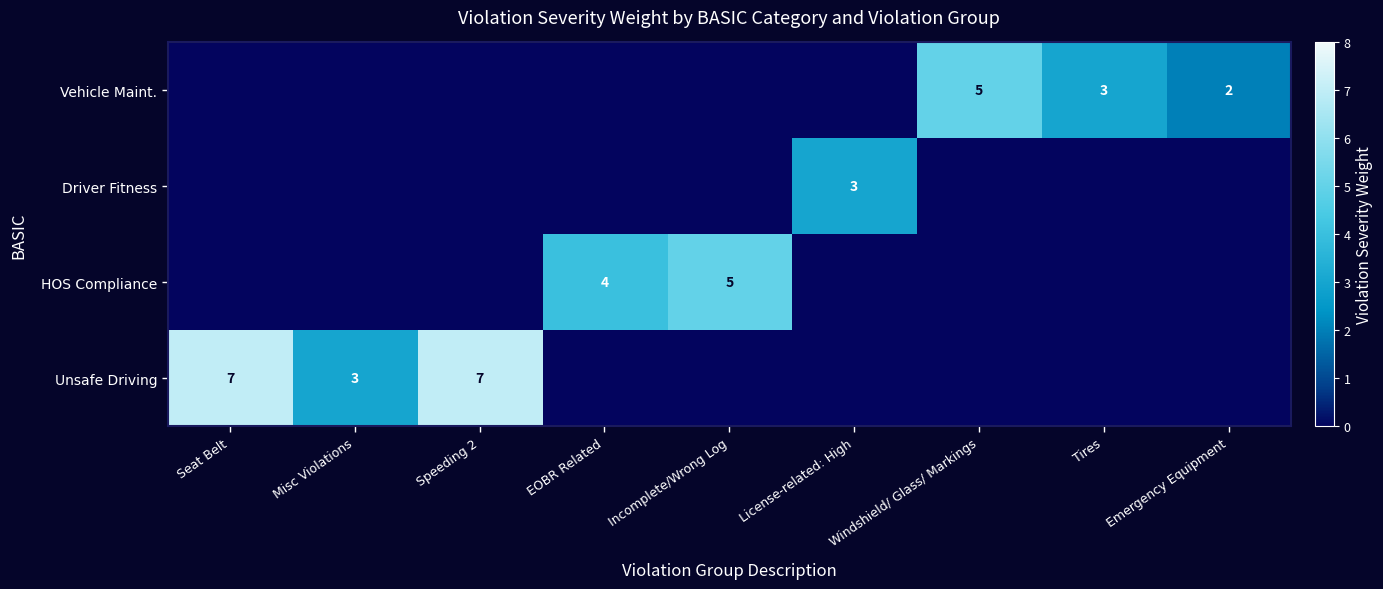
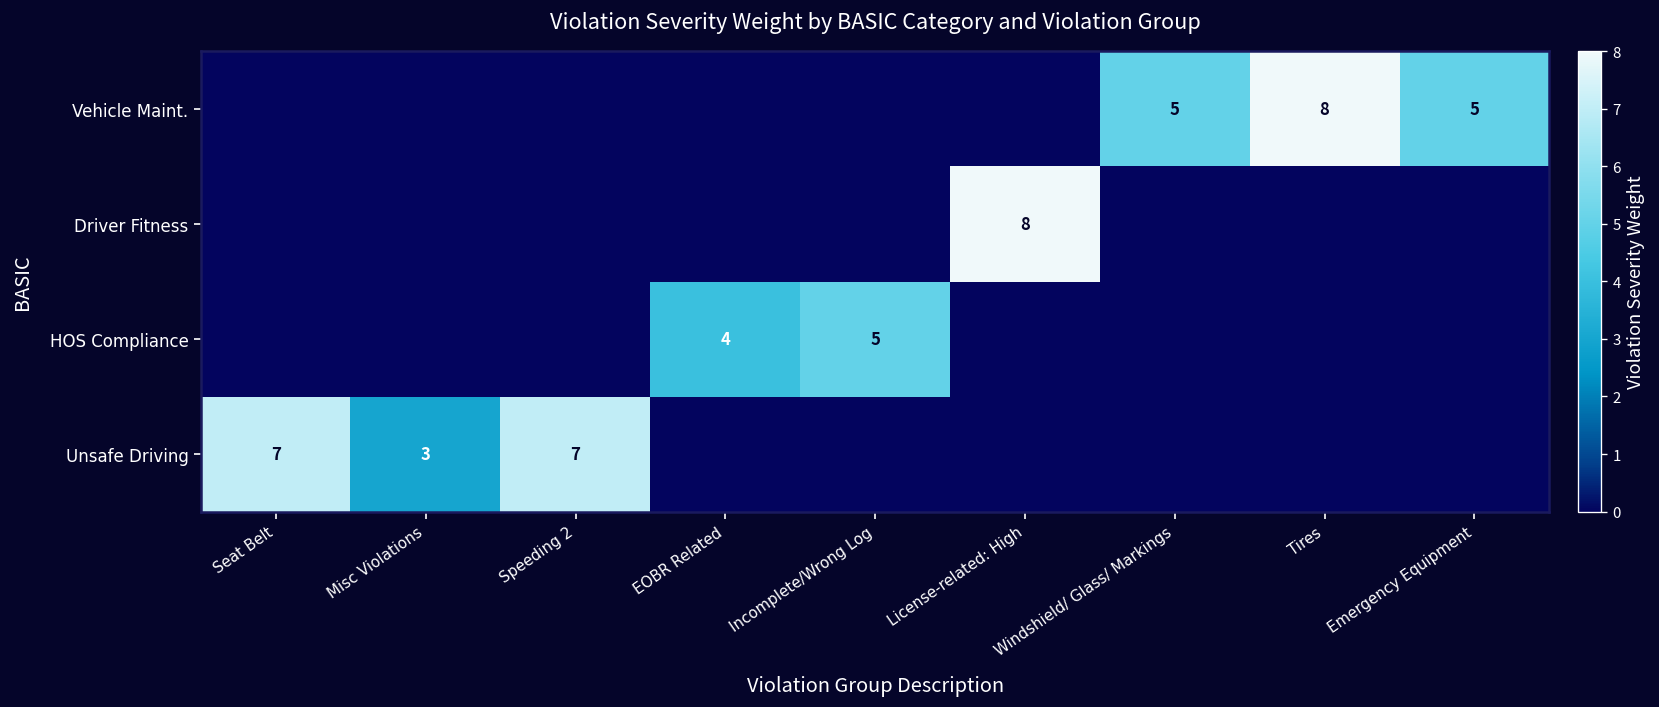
Vehicle Maint., Tires: 3 -> 8
Vehicle Maint., Emergency Equipment: 2 -> 5
Driver Fitness, License-related: High: 3 -> 8
